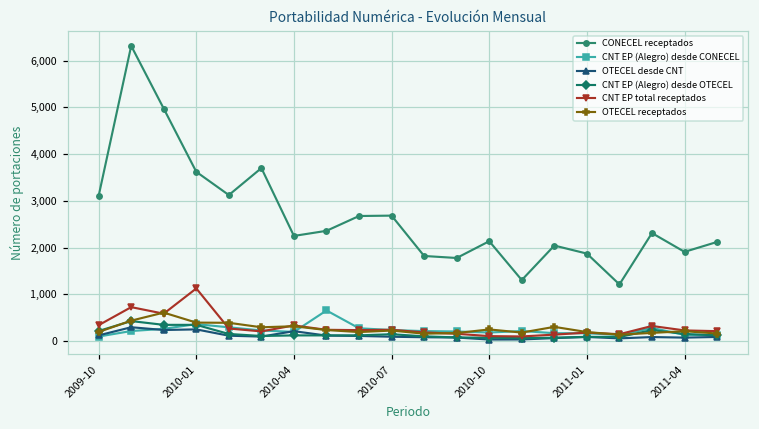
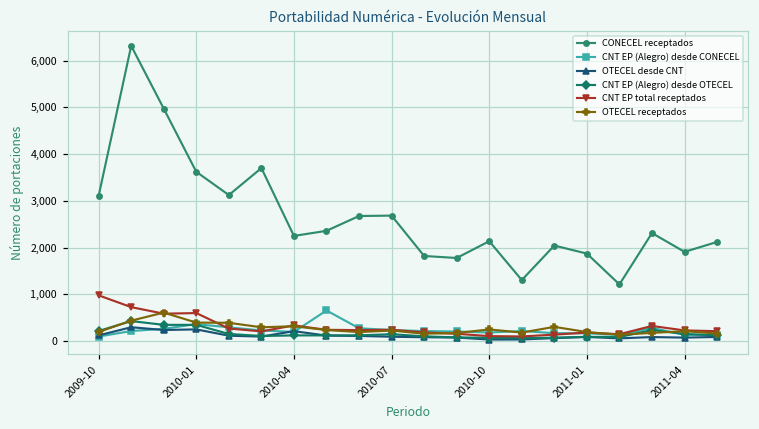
CNT EP total receptados, 2009-10: 300 -> 1,000
CNT EP total receptados, 2010-01: 1,100 -> 600
